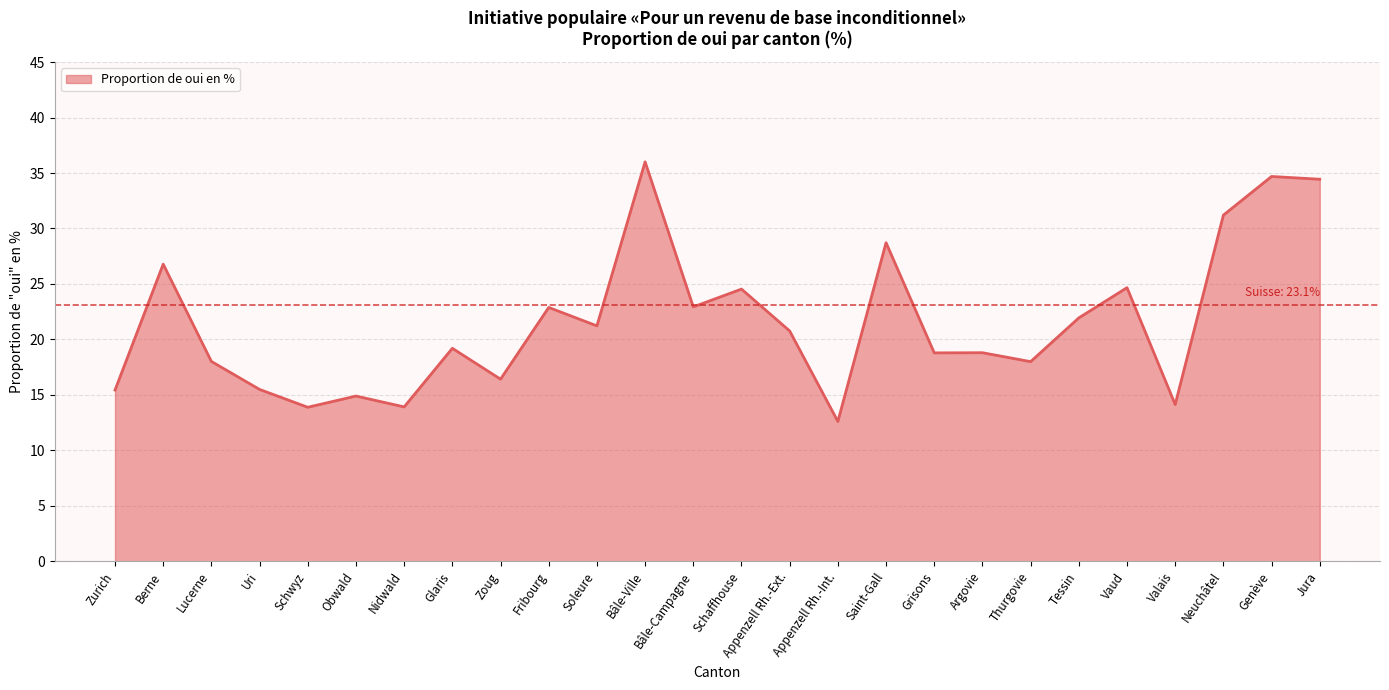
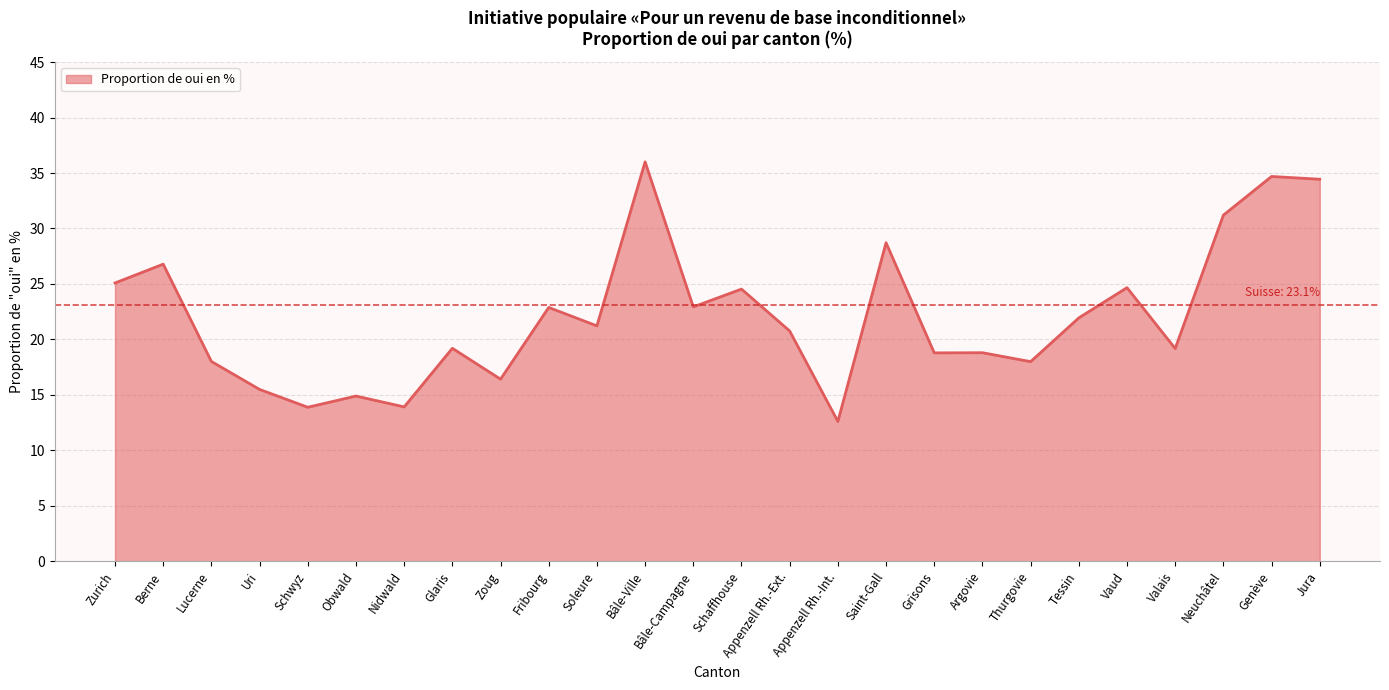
Zurich: 15.4 -> 25.1
Valais: 14.1 -> 19.2
